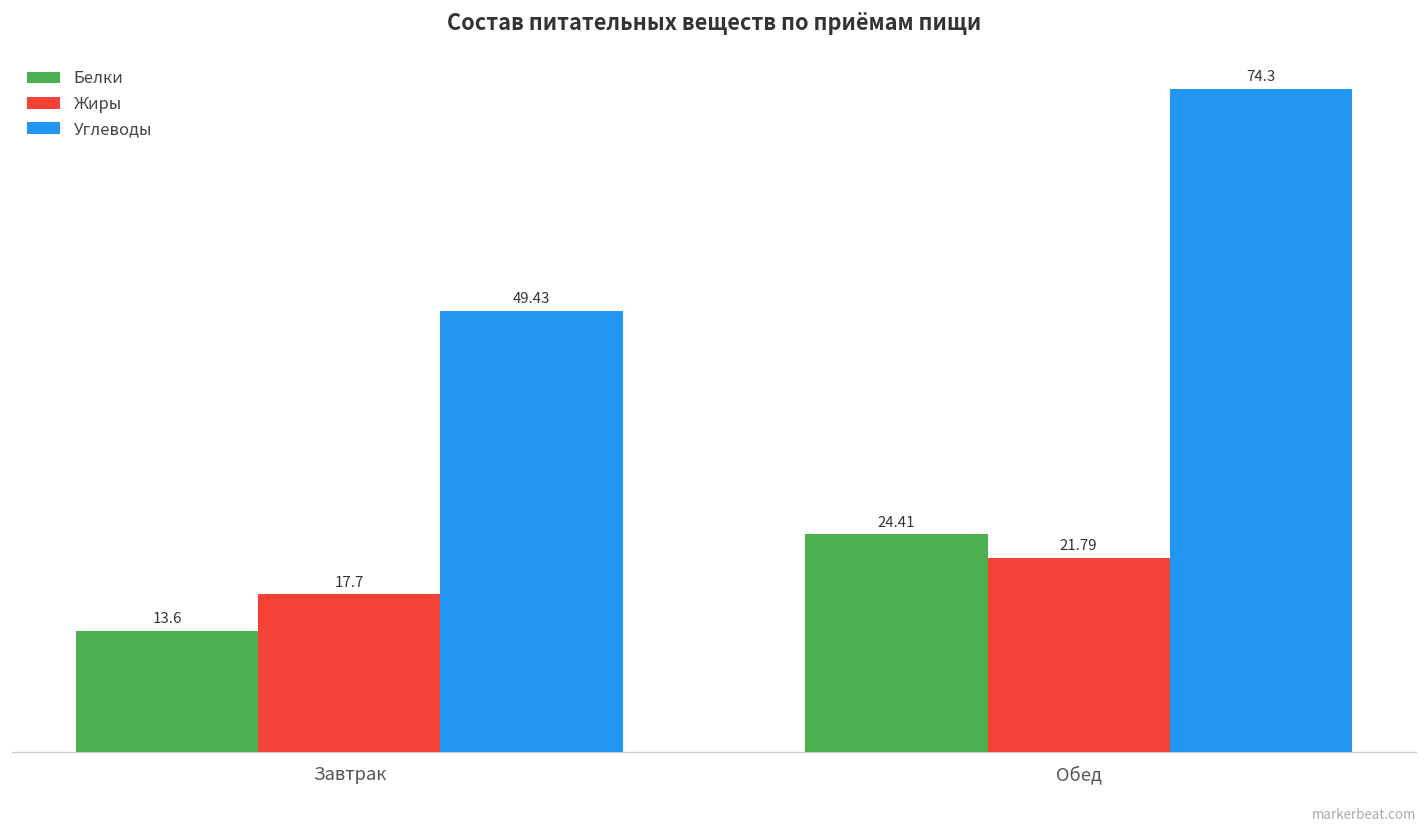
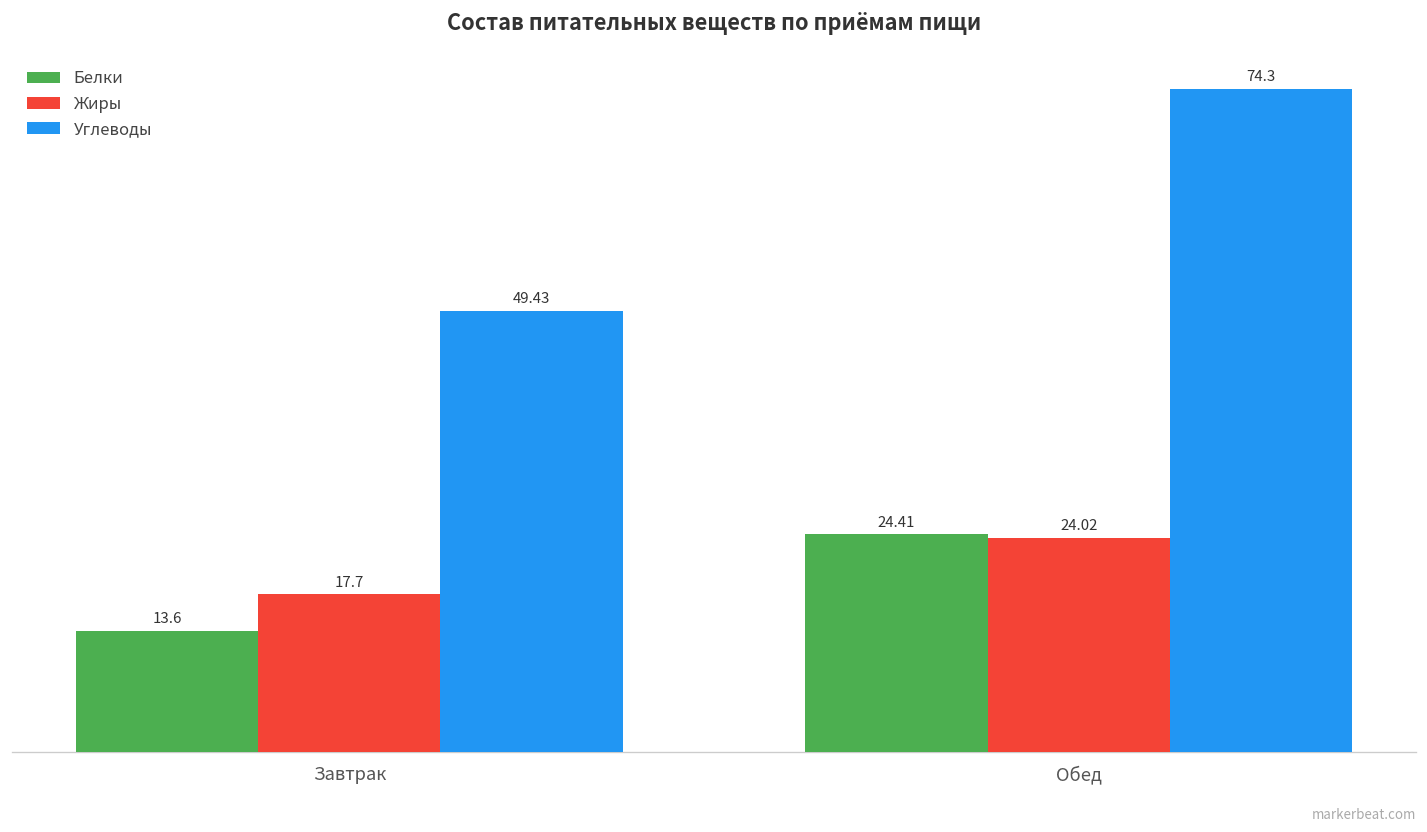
Жиры, Обед: 21.79 -> 24.02
